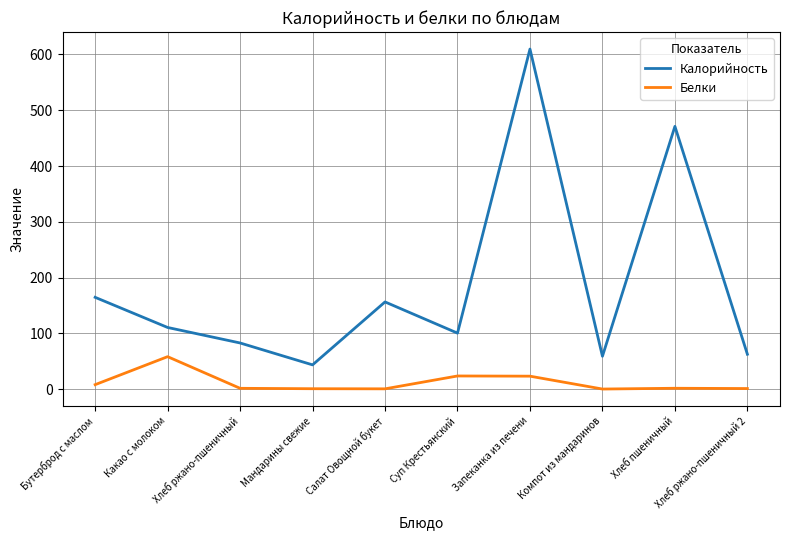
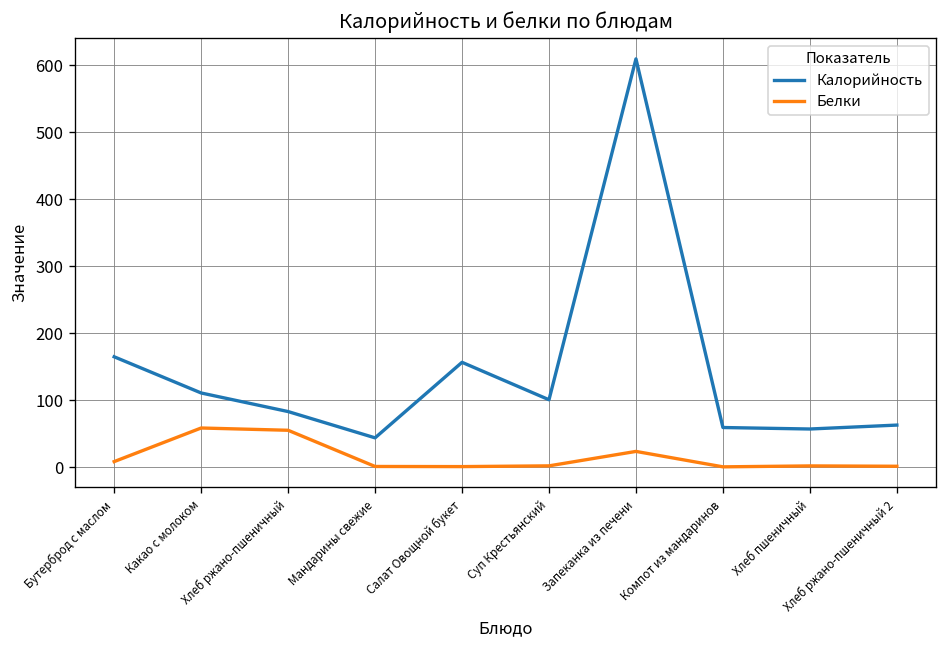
Белки, Хлеб ржано-пшеничный: 0 -> 60
Белки, Суп Крестьянский: 20 -> 0
Калорийность, Хлеб пшеничный: 470 -> 60
